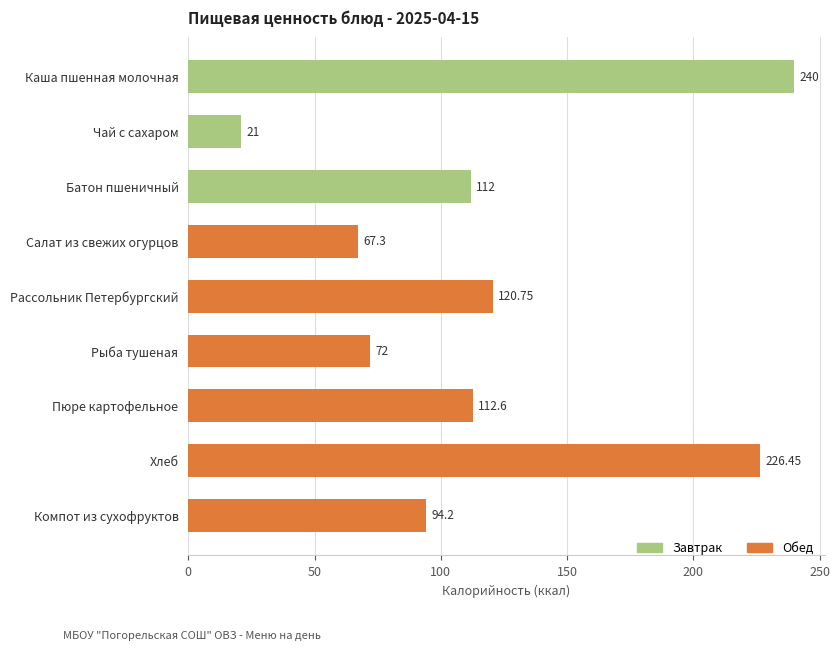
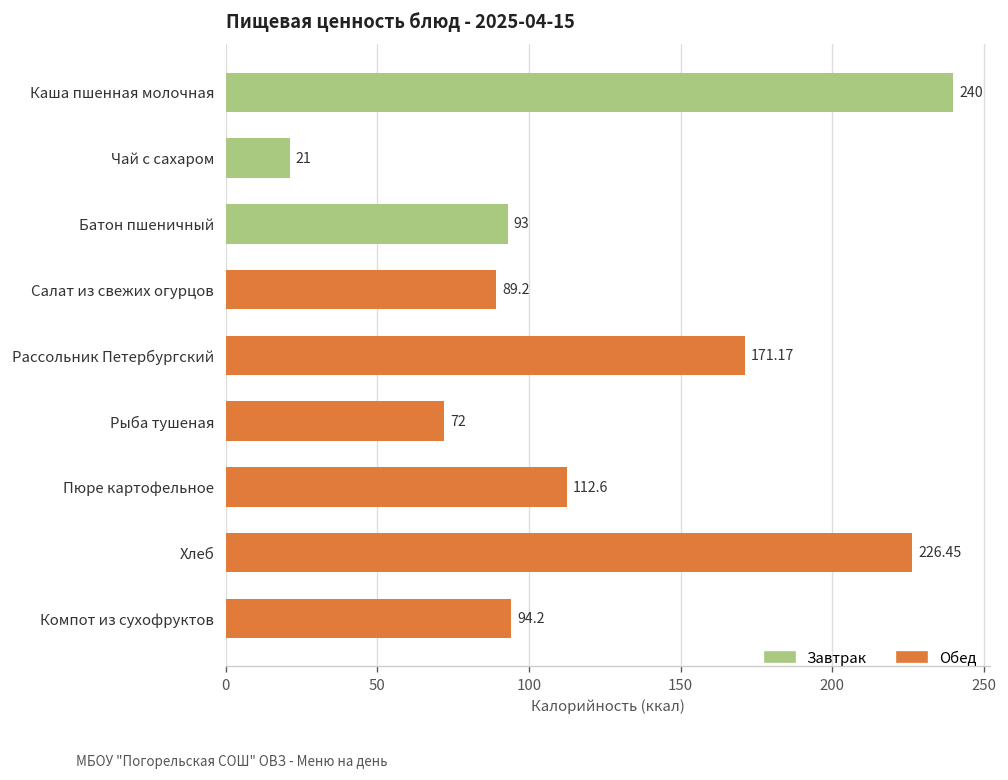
Батон пшеничный: 112 -> 93
Салат из свежих огурцов: 67.3 -> 89.2
Рассольник Петербургский: 120.75 -> 171.17
